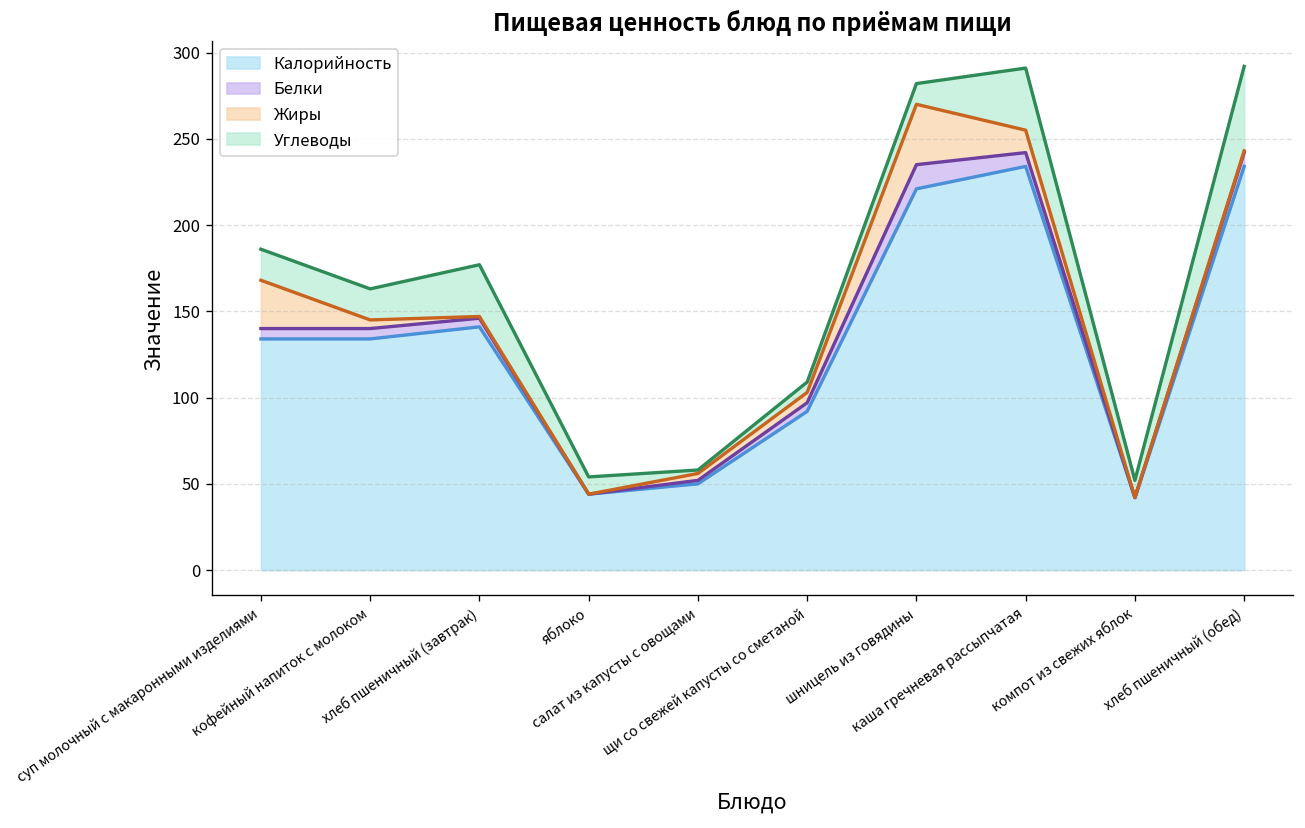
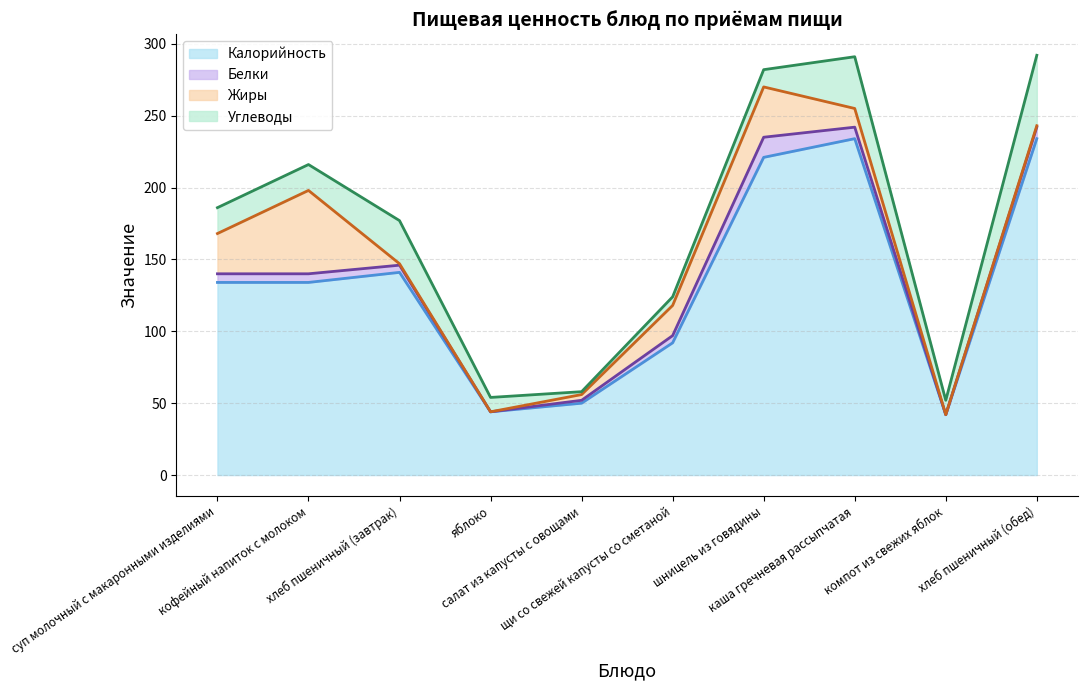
Жиры, кофейный напиток с молоком: 5 -> 58
Жиры, щи со свежей капусты со сметаной: 6 -> 21
